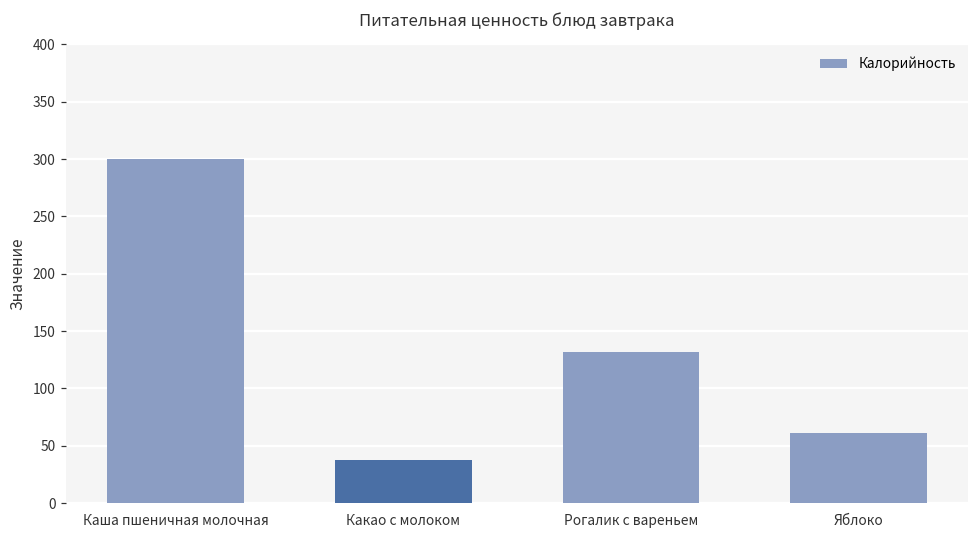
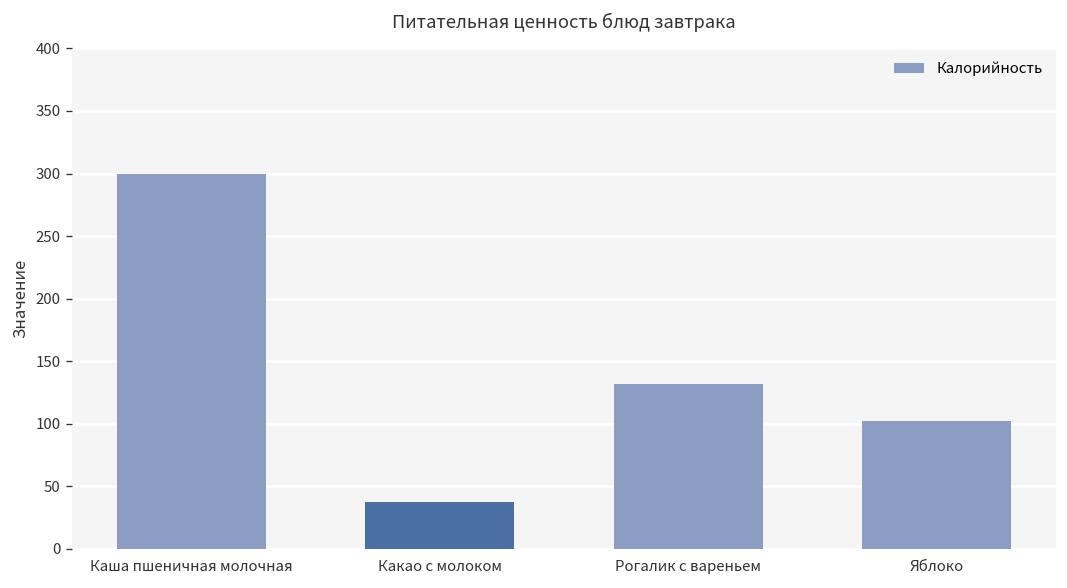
Яблоко: 61 -> 102
